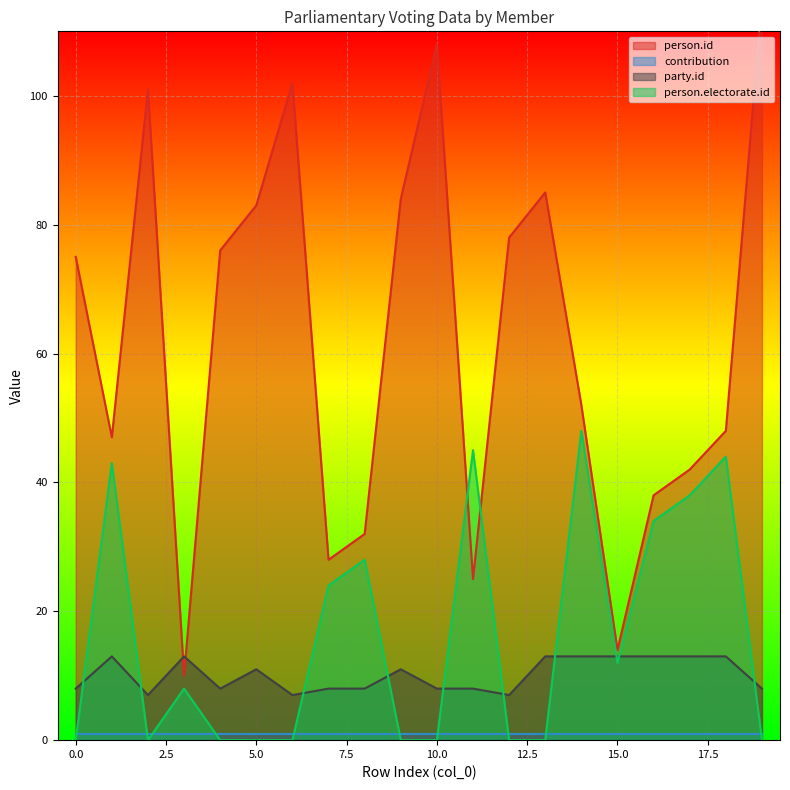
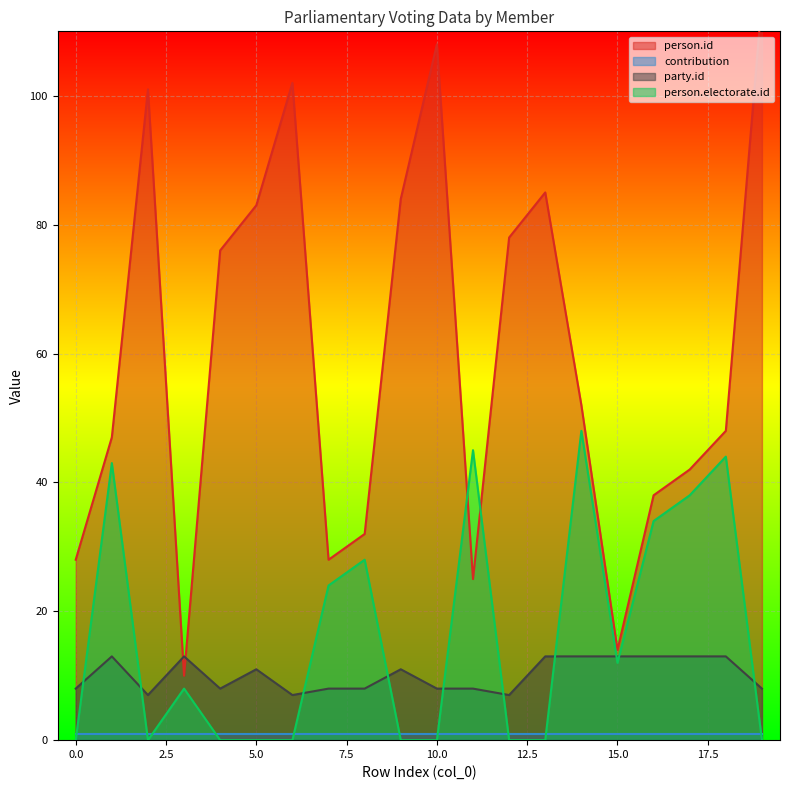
person.id, 0.0: 75 -> 28
